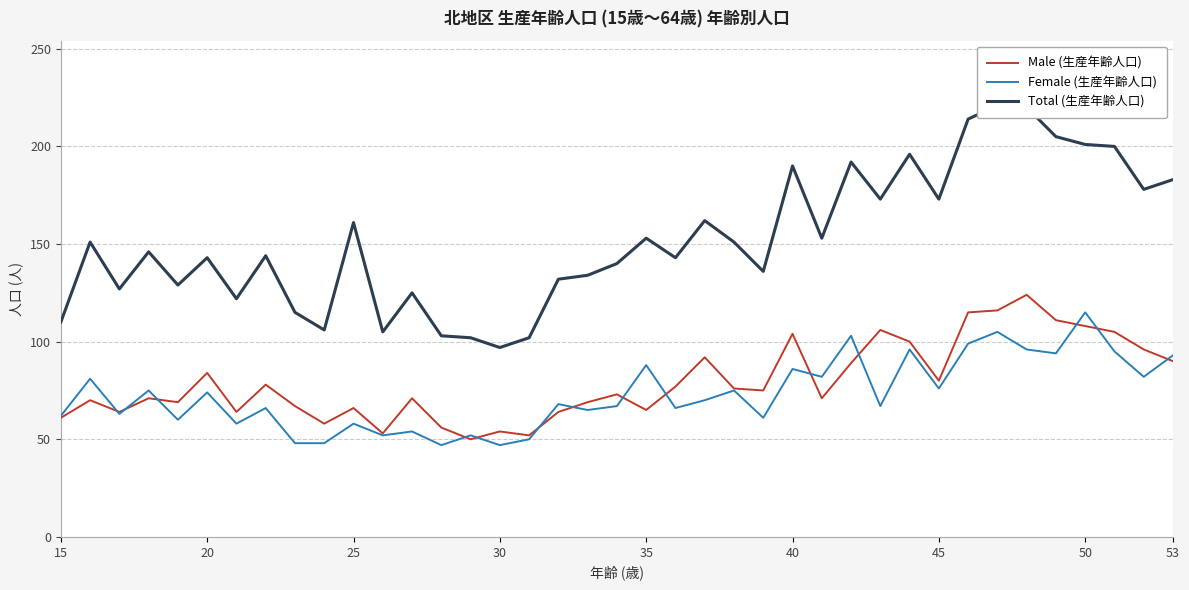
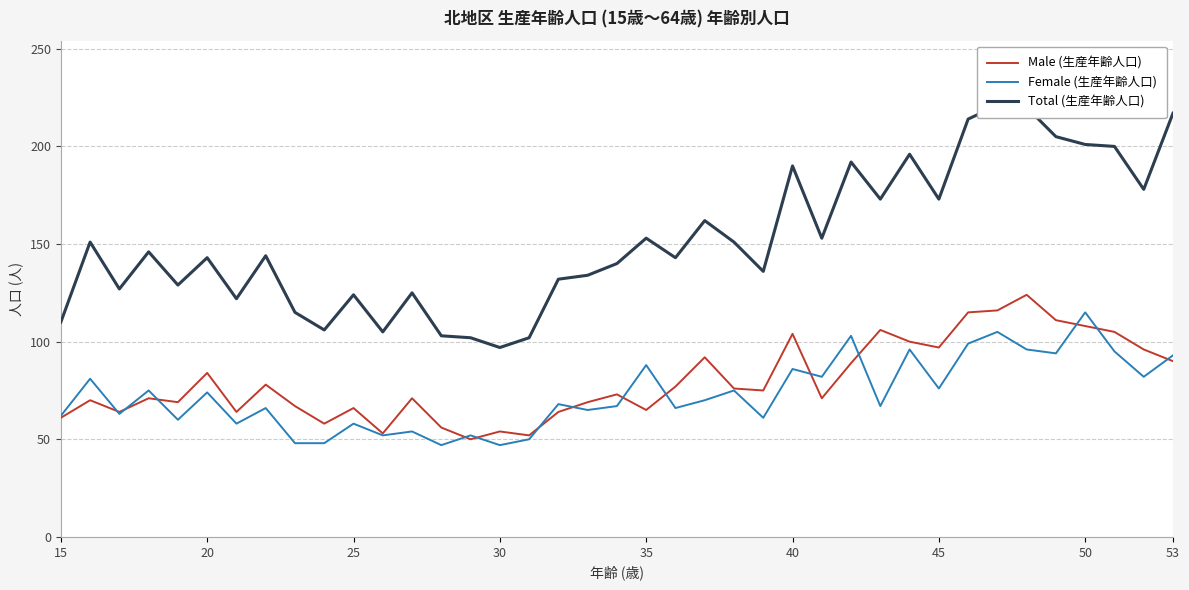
Total (生産年齢人口), 25: 161 -> 124
Male (生産年齢人口), 45: 80 -> 97
Total (生産年齢人口), 53: 183 -> 217
